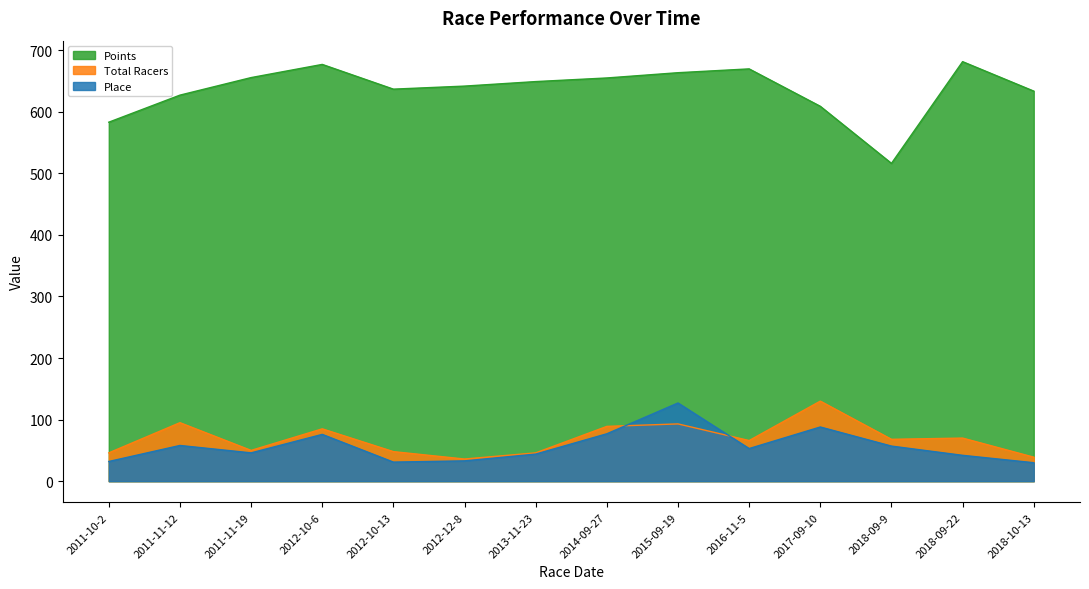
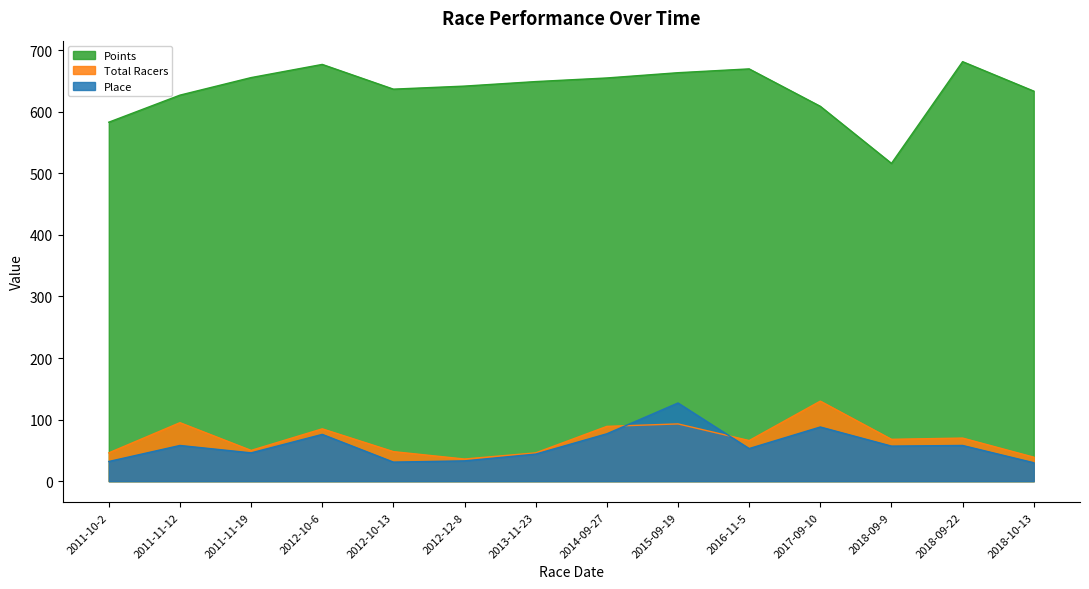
Place, 2018-09-22: 40 -> 60
